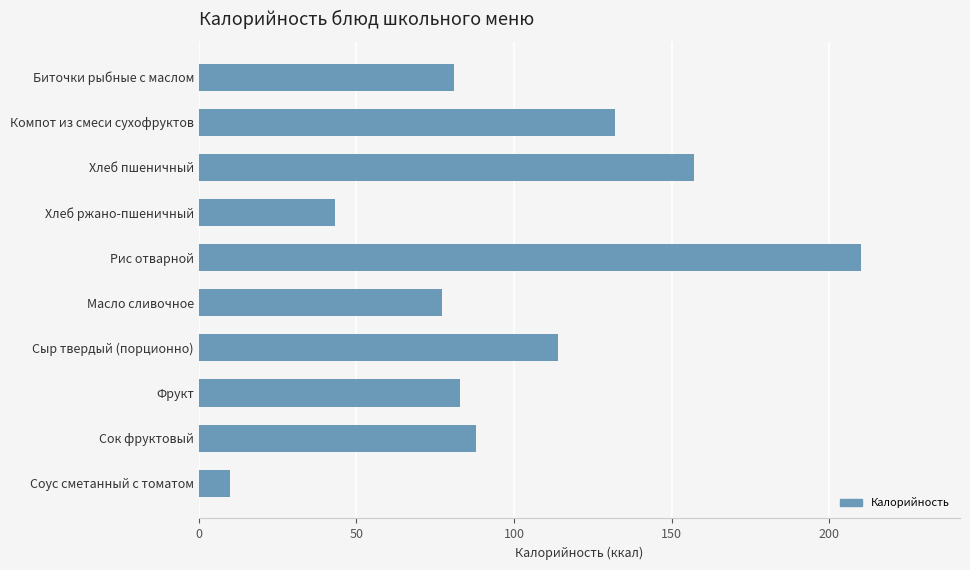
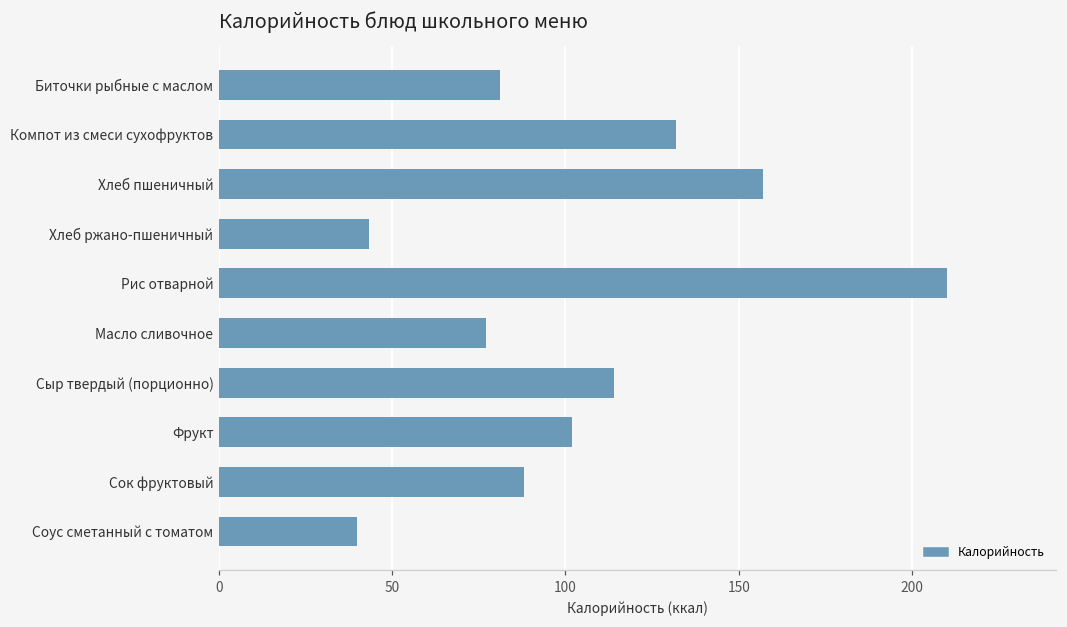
Фрукт: 83 -> 102
Соус сметанный с томатом: 10 -> 40
